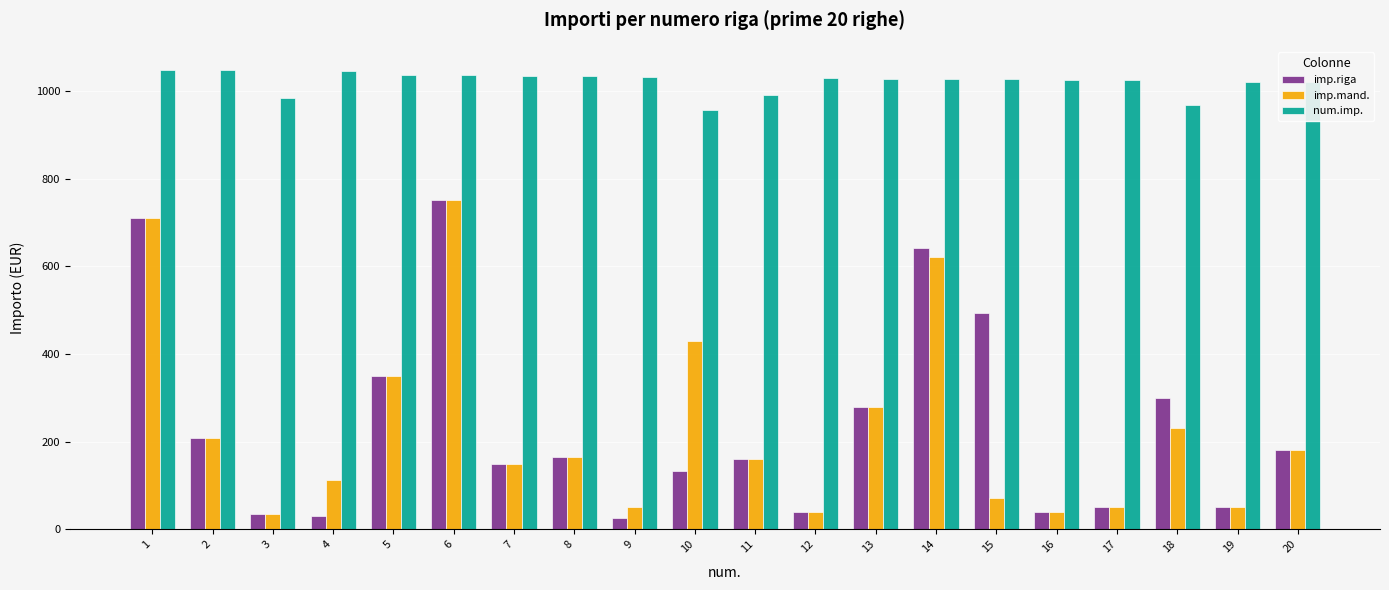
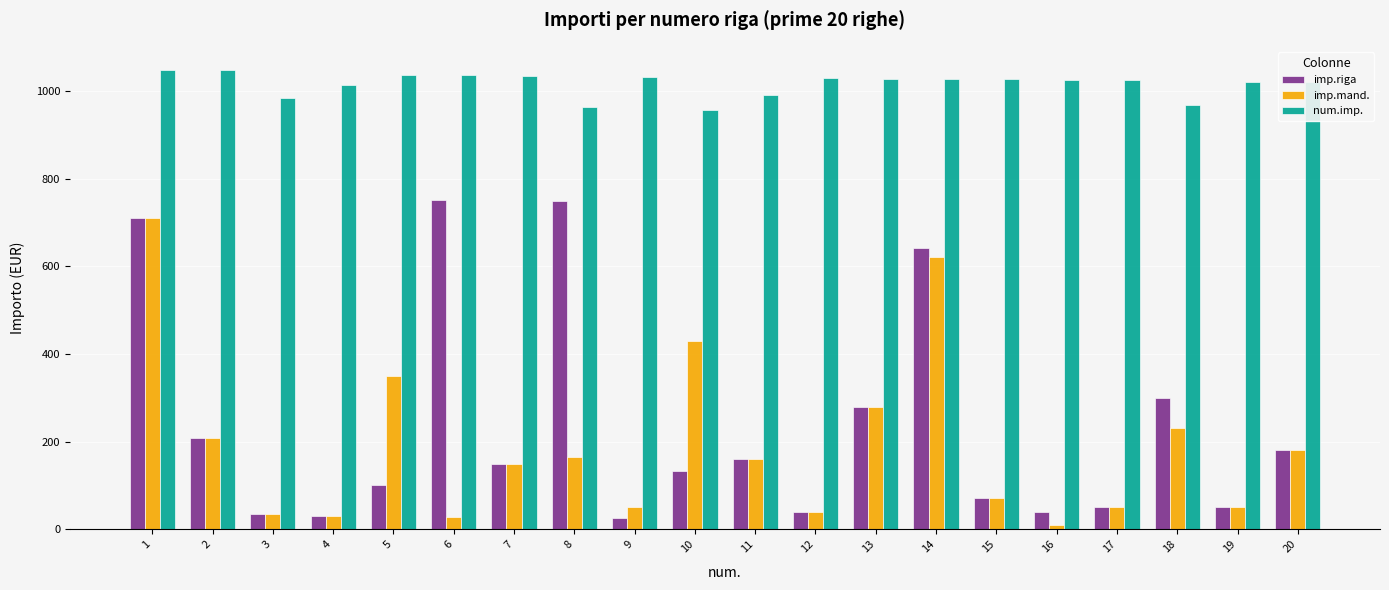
imp.mand., 4: 110 -> 30
num.imp., 4: 1050 -> 1010
imp.riga, 5: 350 -> 100
imp.mand., 6: 750 -> 30
imp.riga, 8: 170 -> 750
num.imp., 8: 1030 -> 960
imp.riga, 15: 490 -> 70
imp.mand., 16: 40 -> 10
